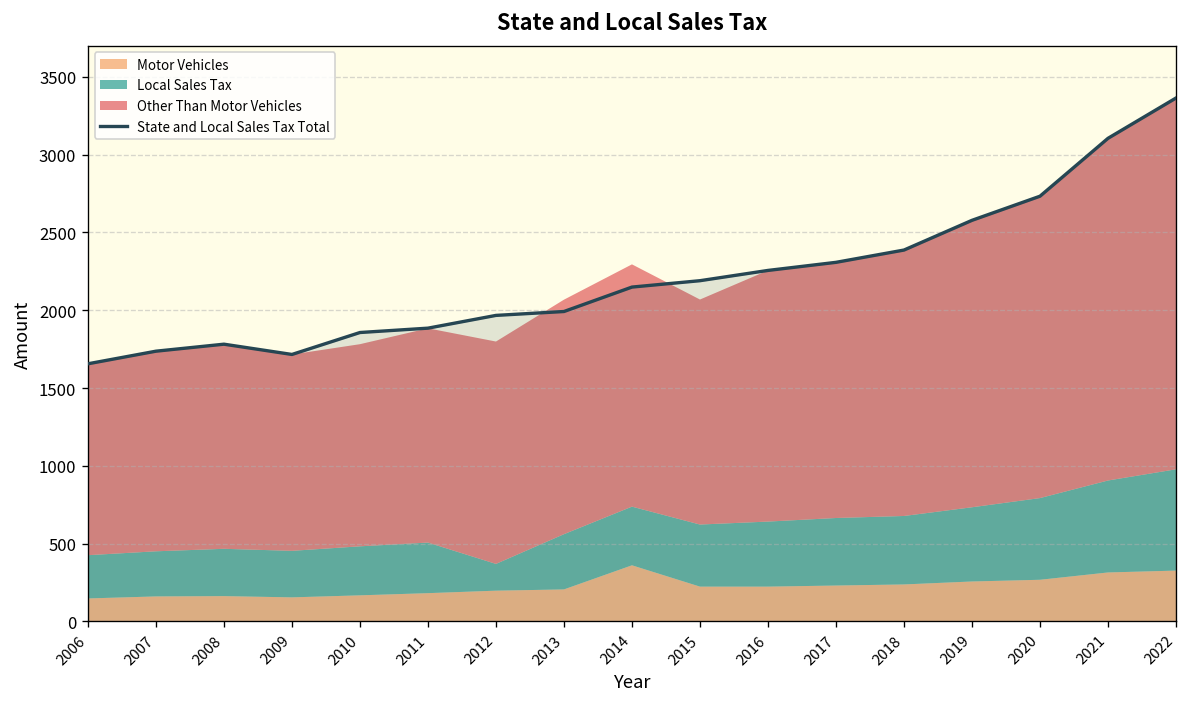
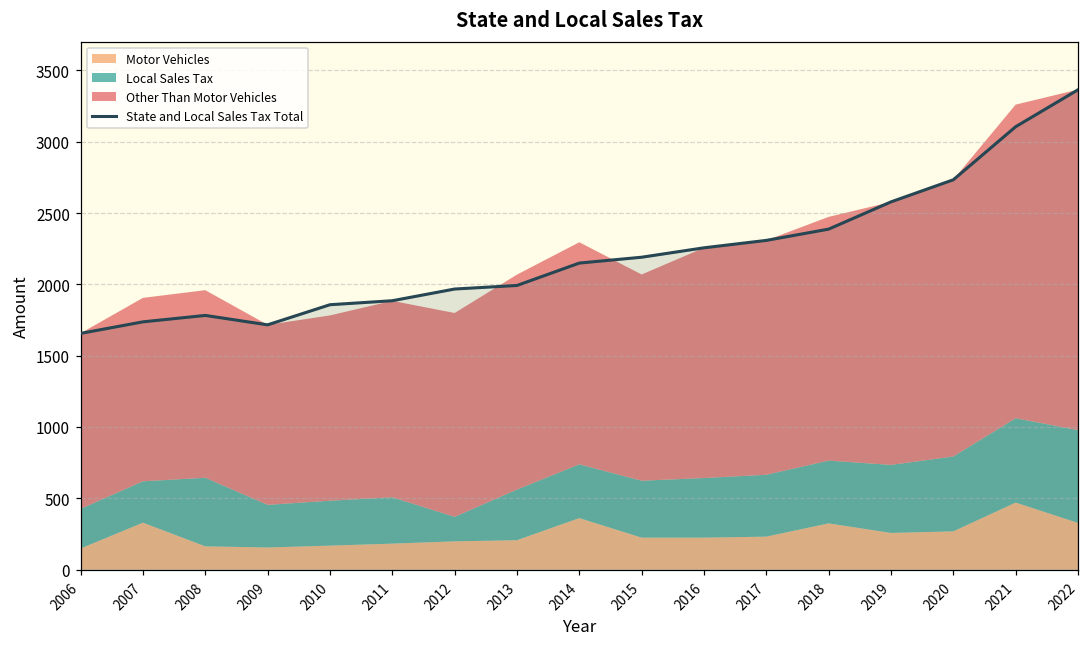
Motor Vehicles, 2007: 160 -> 330
Local Sales Tax, 2008: 300 -> 480
Motor Vehicles, 2018: 240 -> 320
Motor Vehicles, 2021: 320 -> 470
